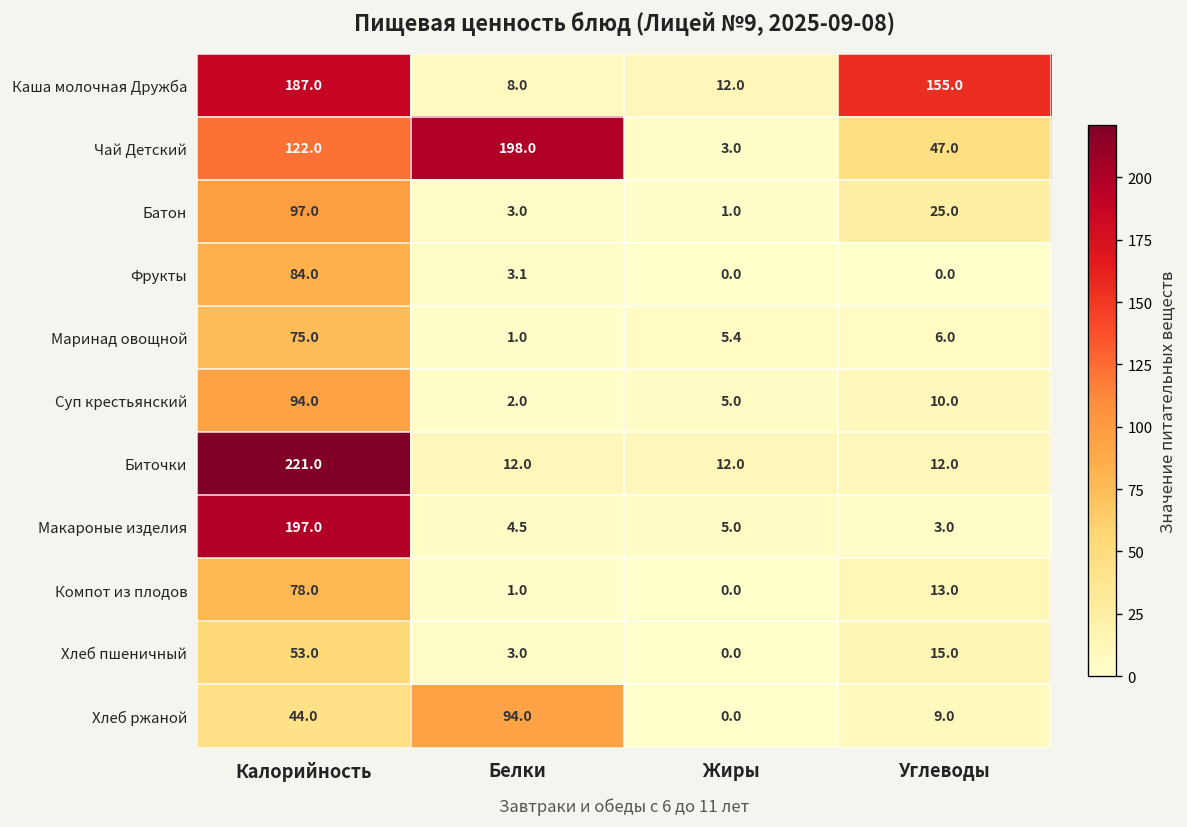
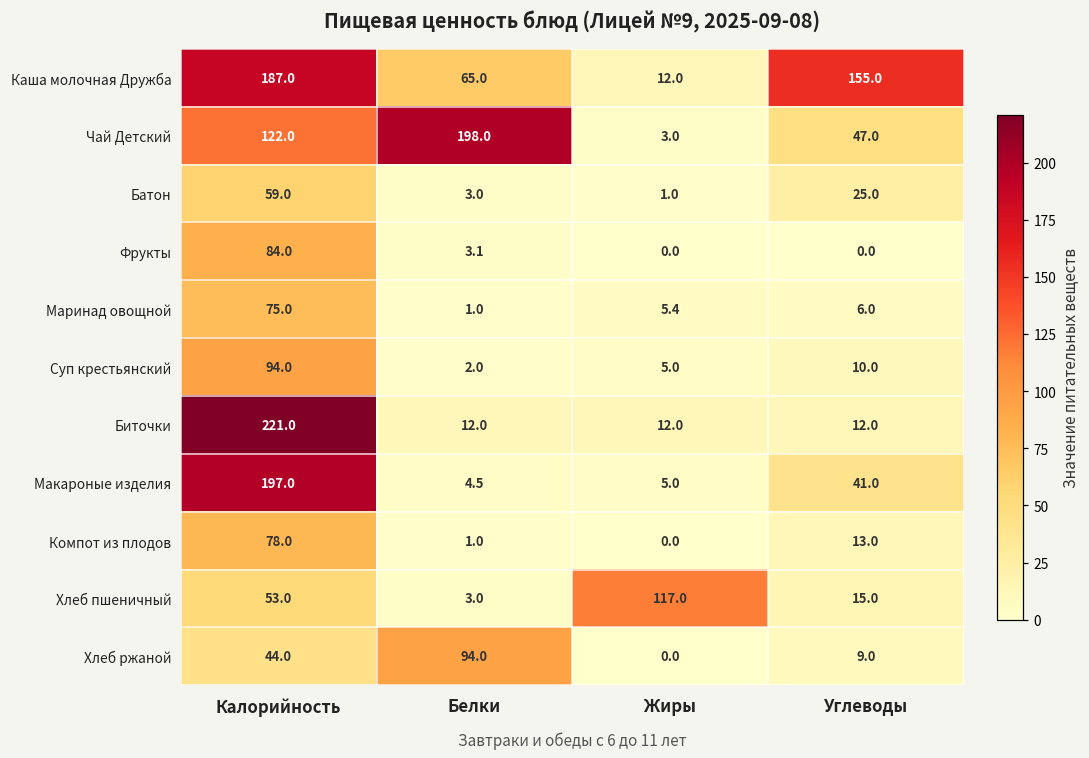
Каша молочная Дружба, Белки: 8.0 -> 65.0
Батон, Калорийность: 97.0 -> 59.0
Макароные изделия, Углеводы: 3.0 -> 41.0
Хлеб пшеничный, Жиры: 0.0 -> 117.0
